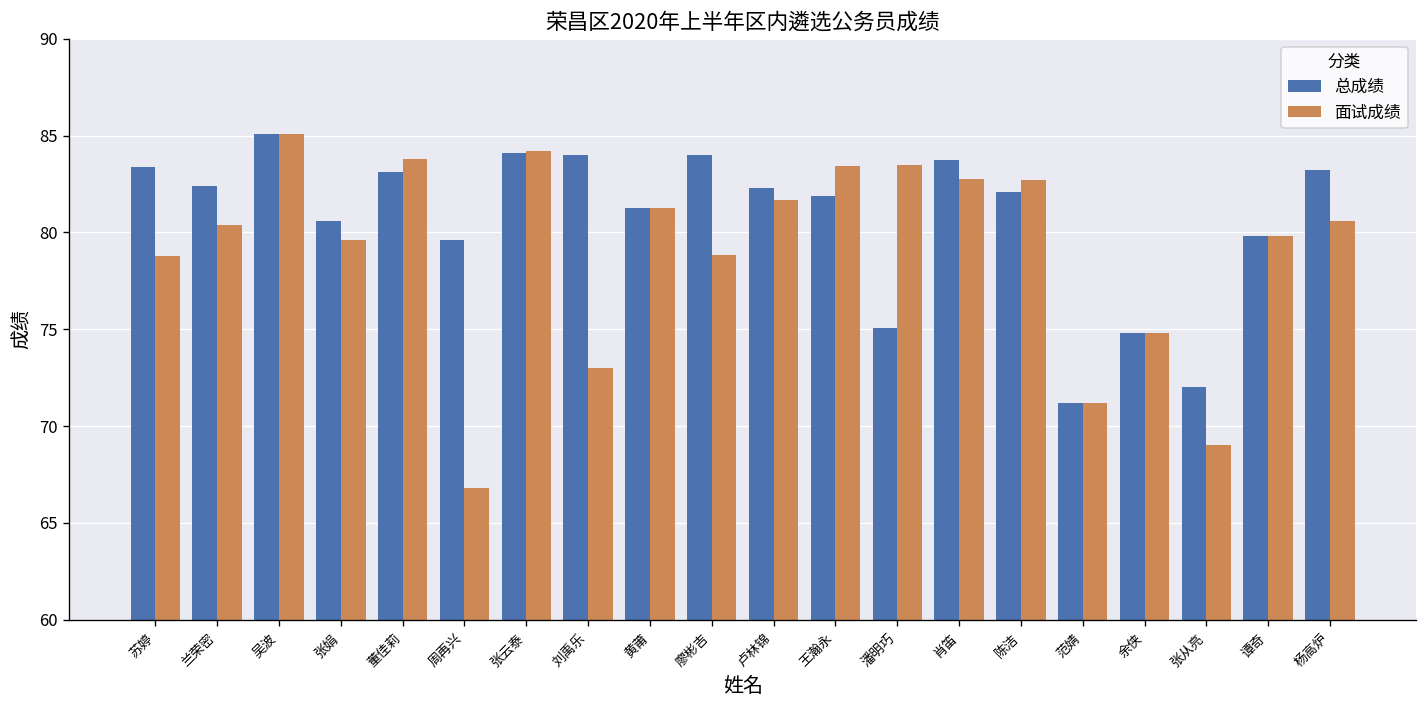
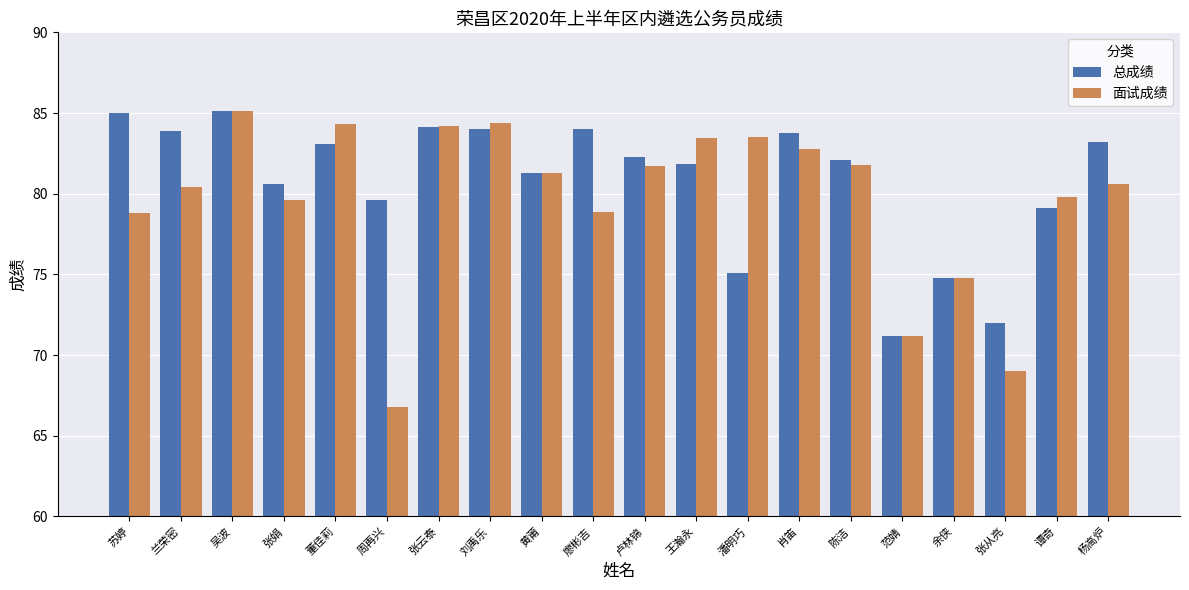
总成绩, 苏婷: 83.4 -> 85.0
总成绩, 兰荣密: 82.4 -> 83.9
面试成绩, 董佳莉: 83.8 -> 84.3
面试成绩, 刘禹乐: 73.0 -> 84.4
面试成绩, 陈洁: 82.7 -> 81.8
总成绩, 谭奇: 79.8 -> 79.1
